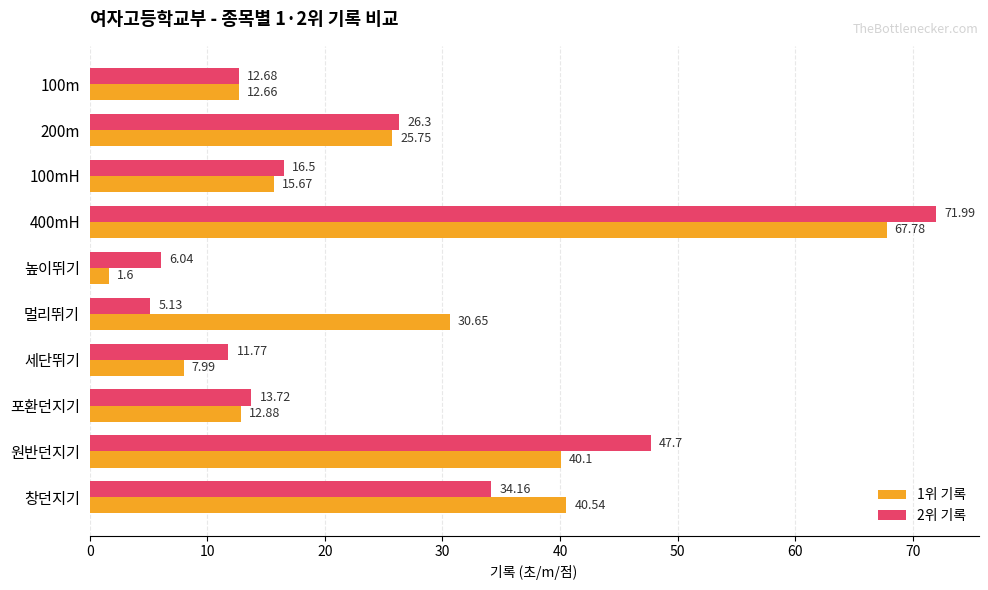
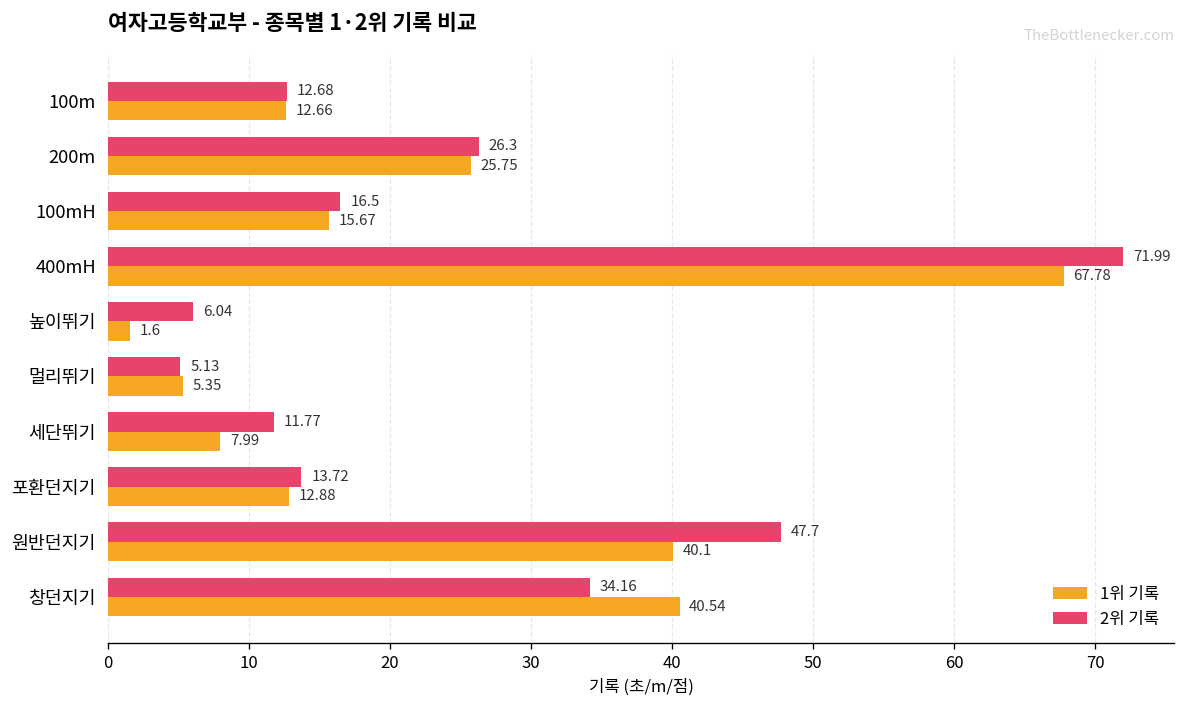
1위 기록, 멀리뛰기: 30.65 -> 5.35
